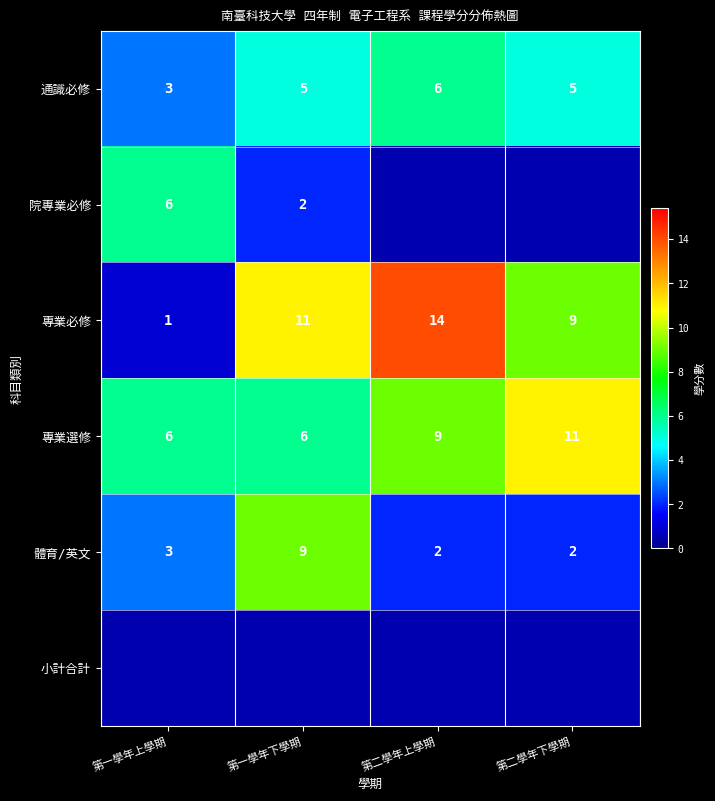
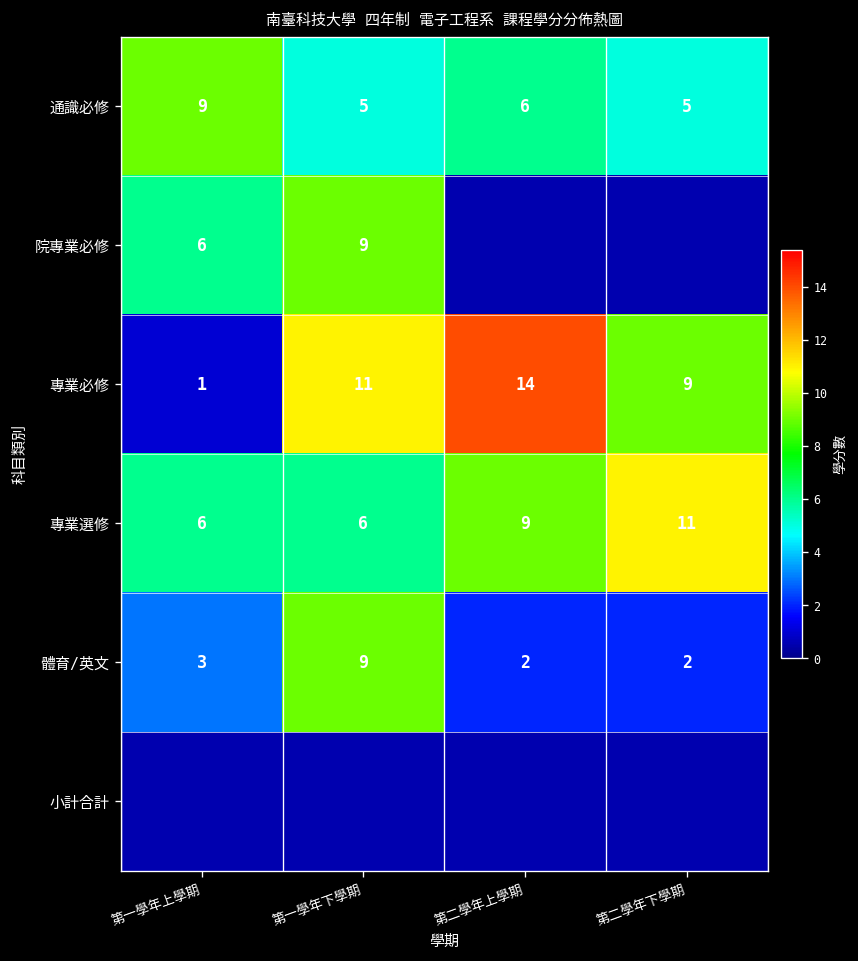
通識必修, 第一學年上學期: 3 -> 9
院專業必修, 第一學年下學期: 2 -> 9
